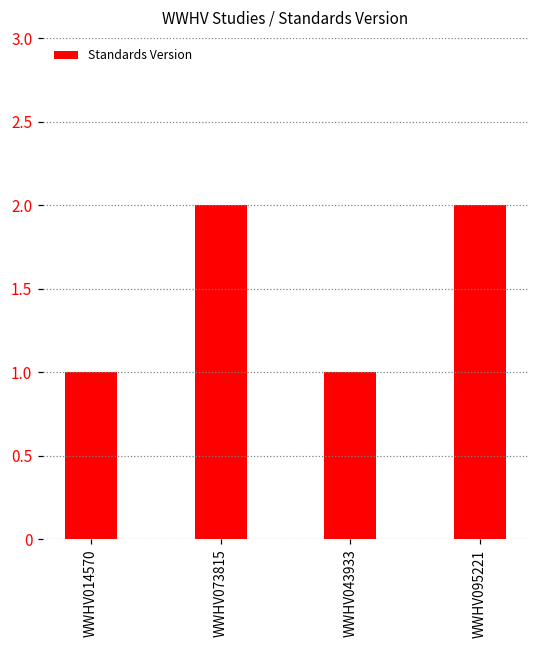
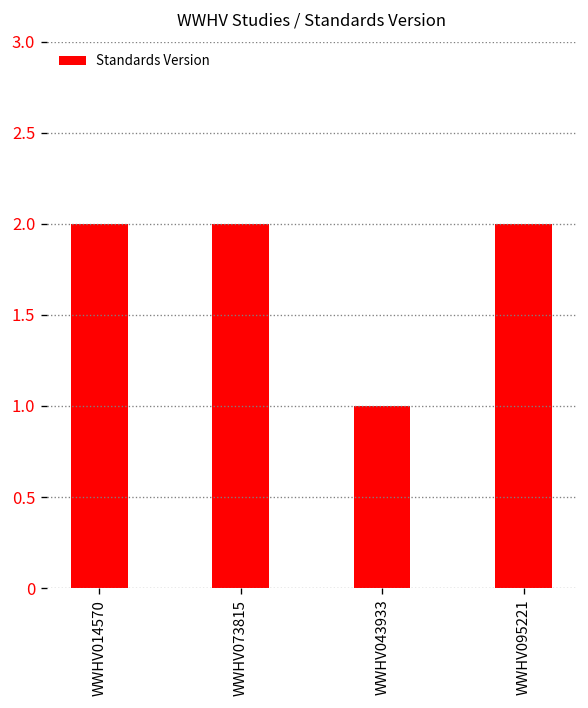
WWHV014570: 1 -> 2
